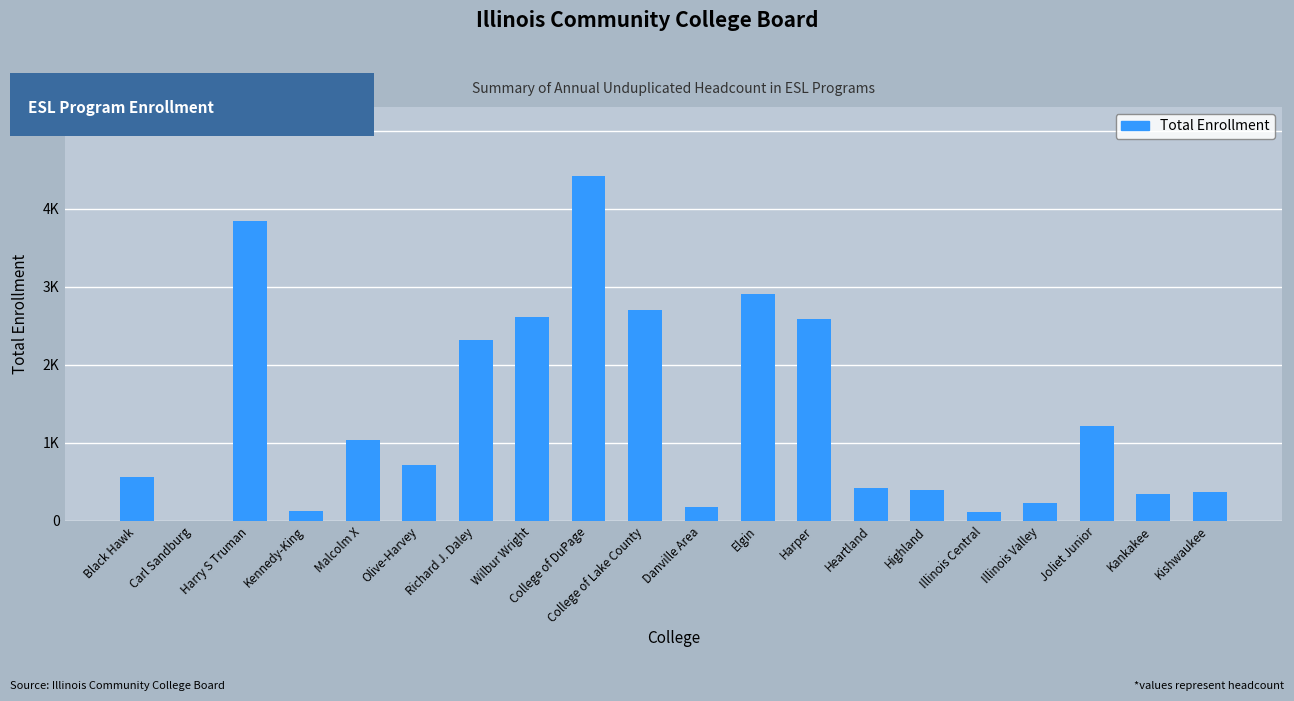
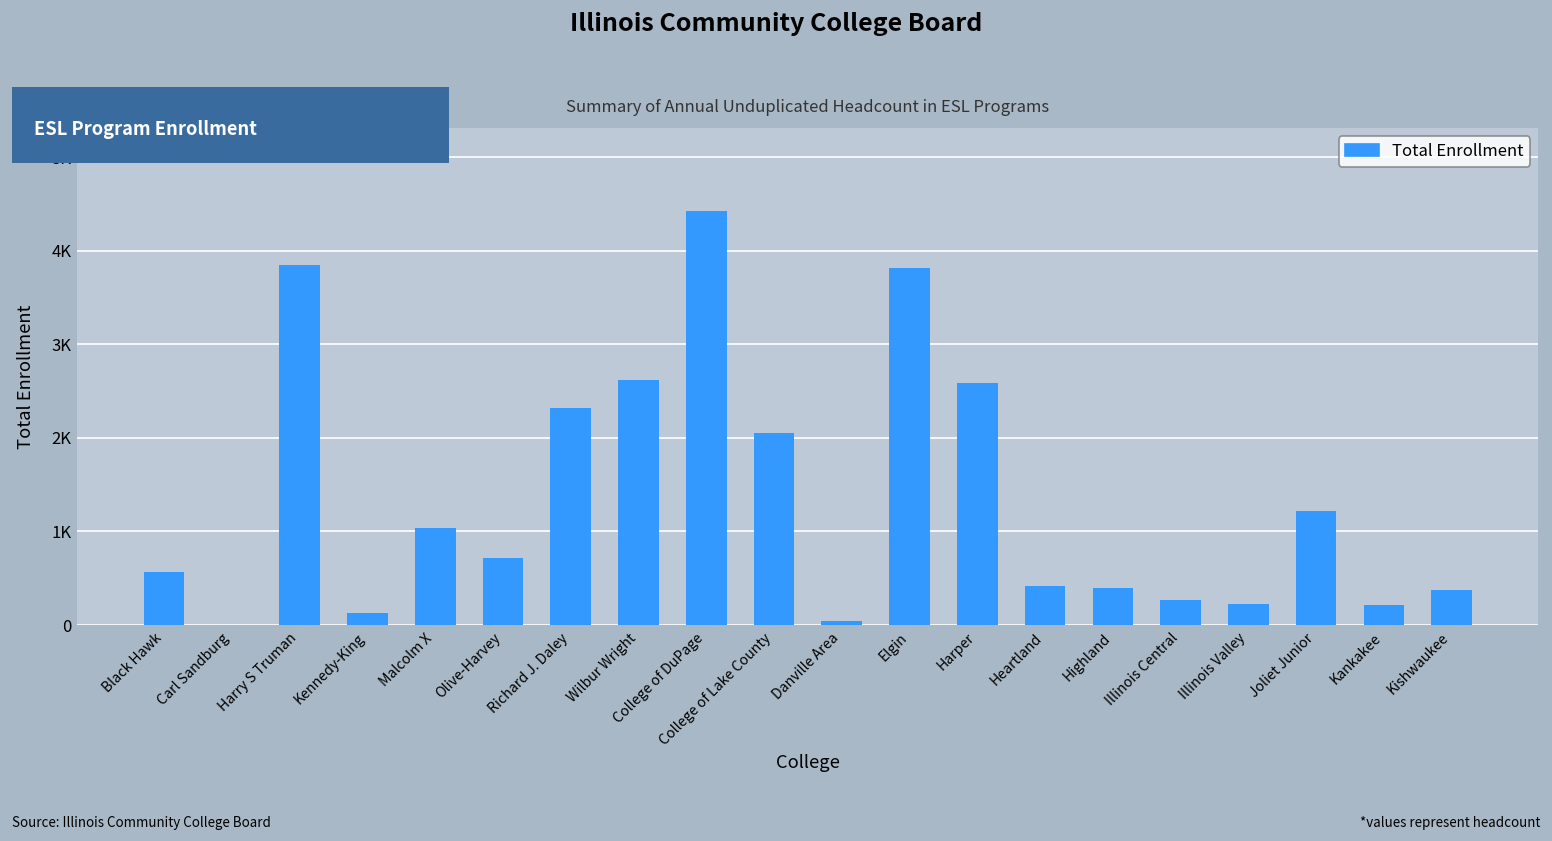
College of Lake County: 2700 -> 2100
Danville Area: 200 -> 0
Elgin: 2900 -> 3800
Illinois Central: 100 -> 300
Kankakee: 300 -> 200
